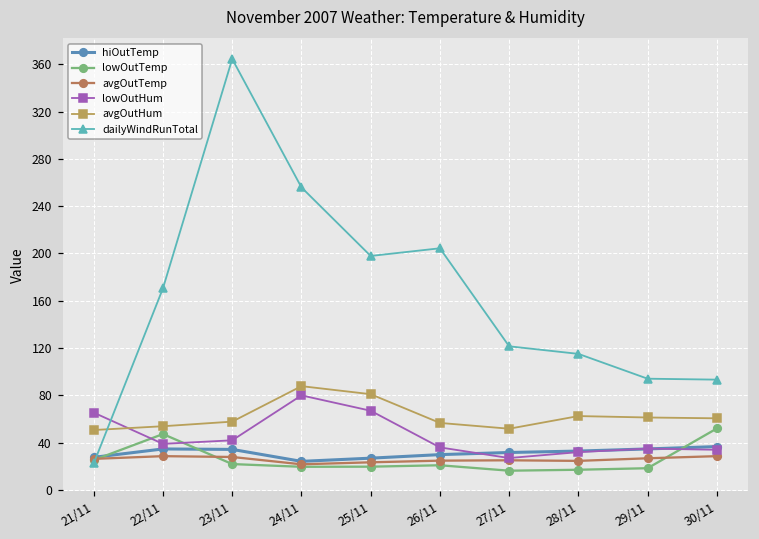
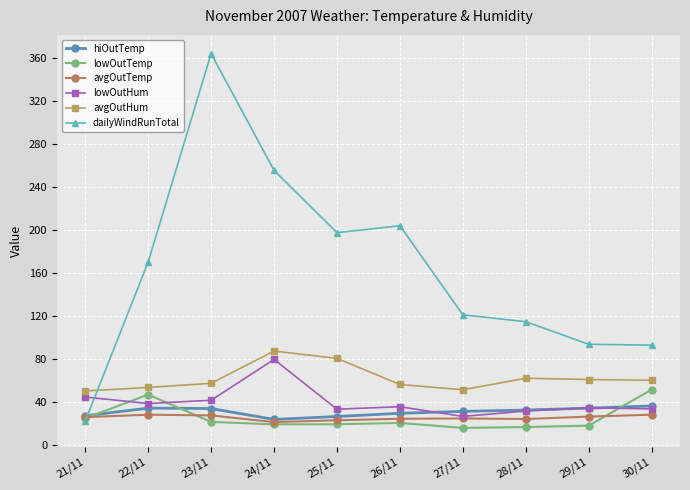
lowOutHum, 21/11: 65 -> 45
lowOutHum, 25/11: 67 -> 34
